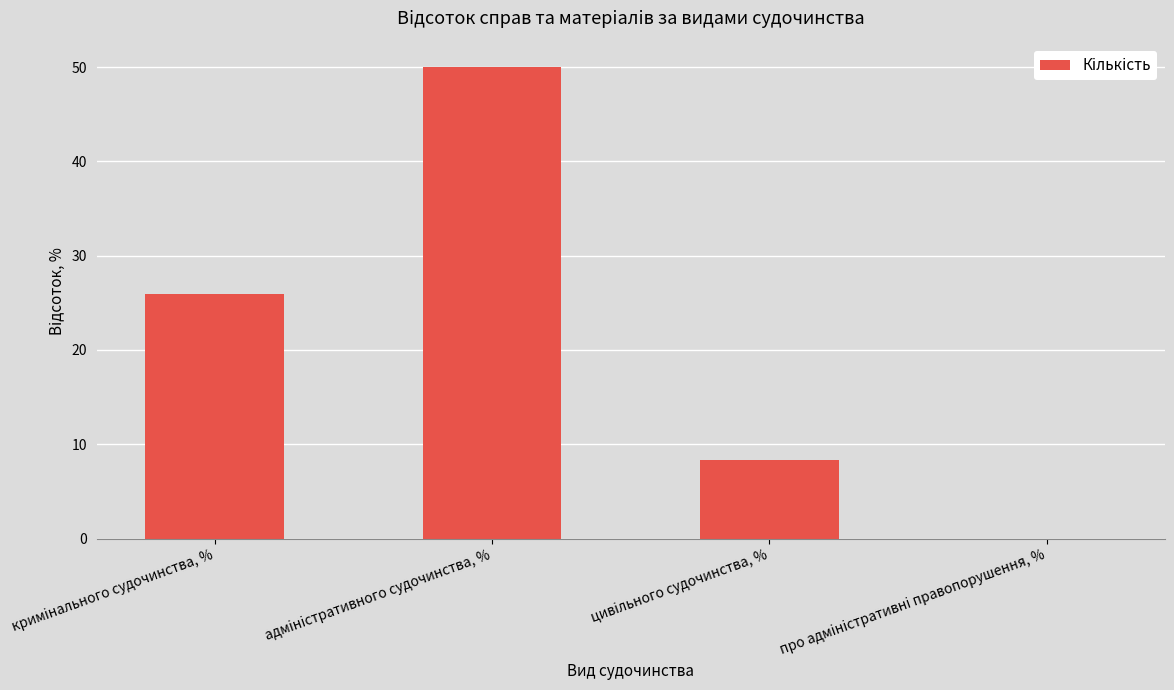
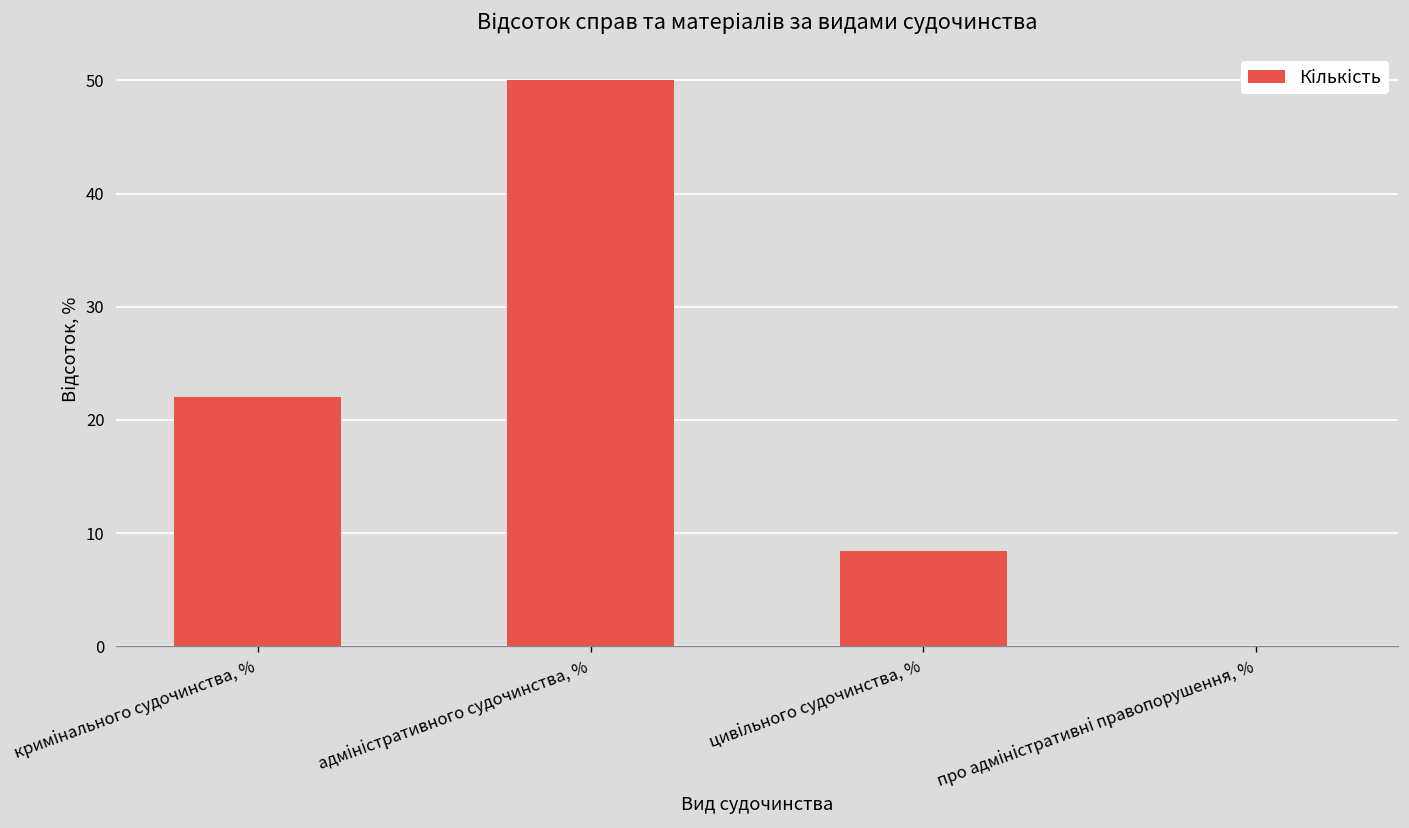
кримінального судочинства, %: 26 -> 22
